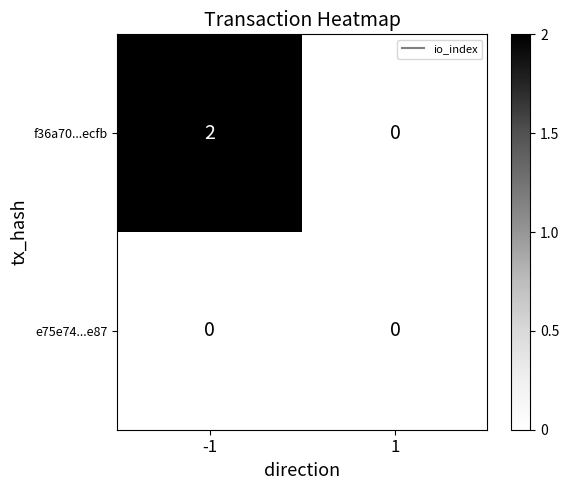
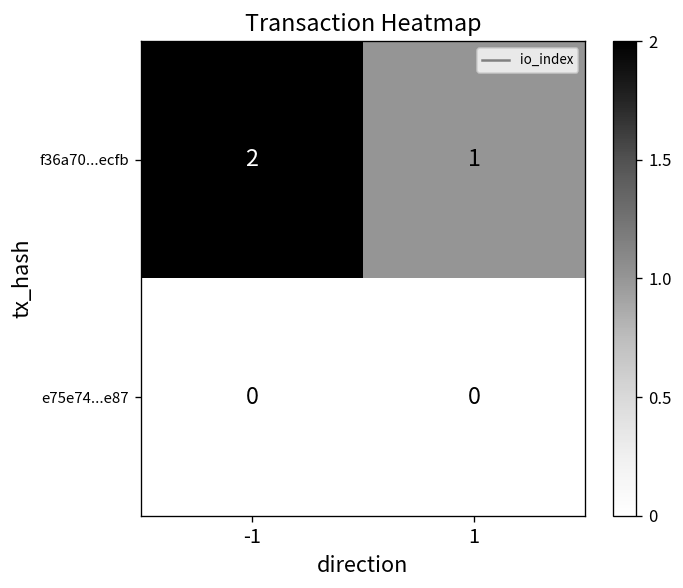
f36a70...ecfb, 1: 0 -> 1
